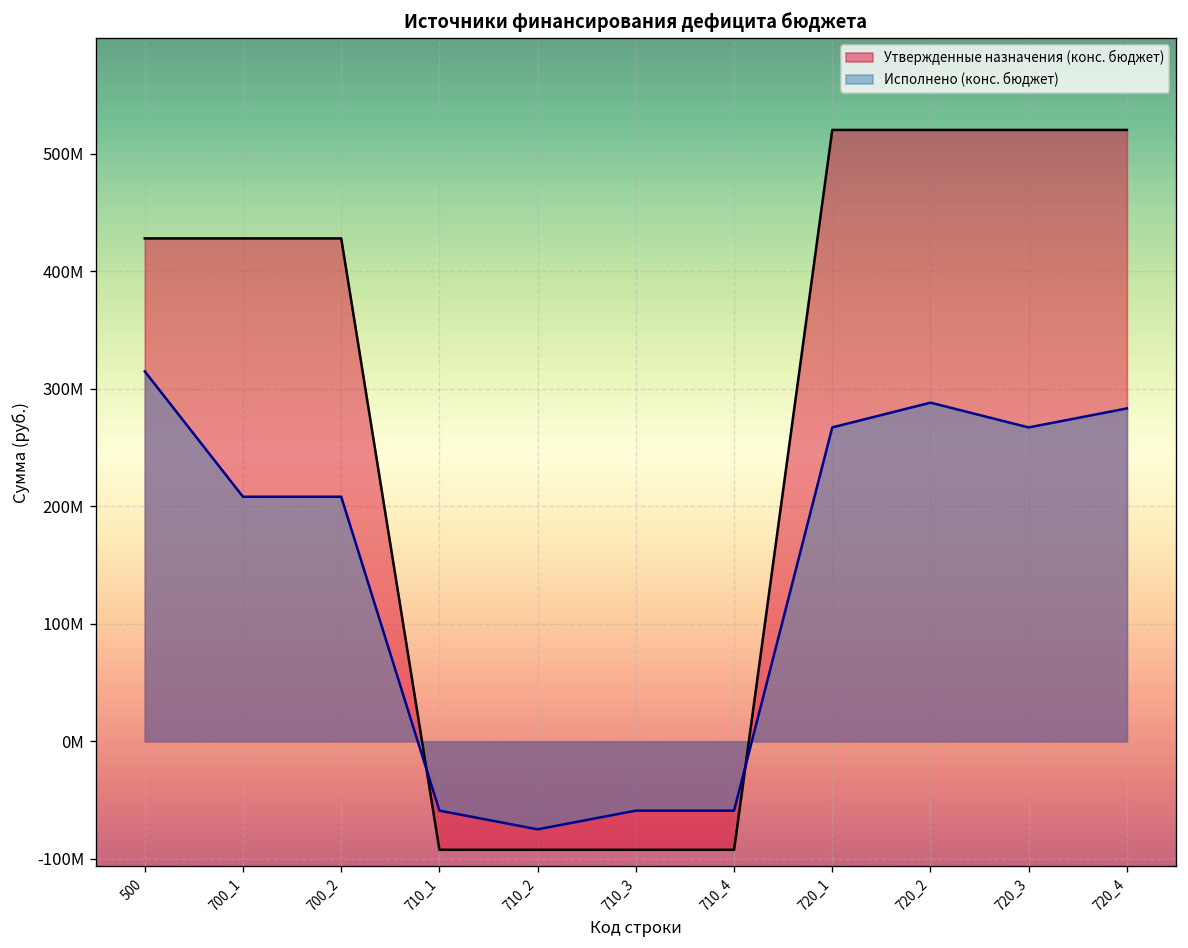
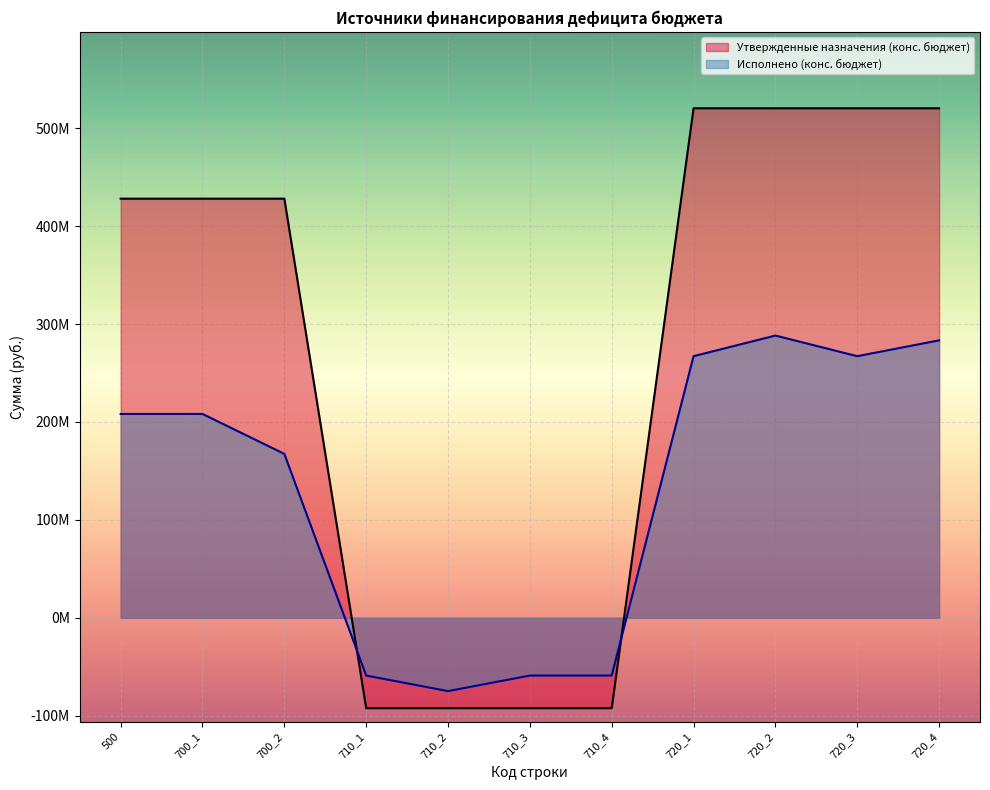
Исполнено (конс. бюджет), 500: 310000000 -> 210000000
Исполнено (конс. бюджет), 700_2: 210000000 -> 170000000
